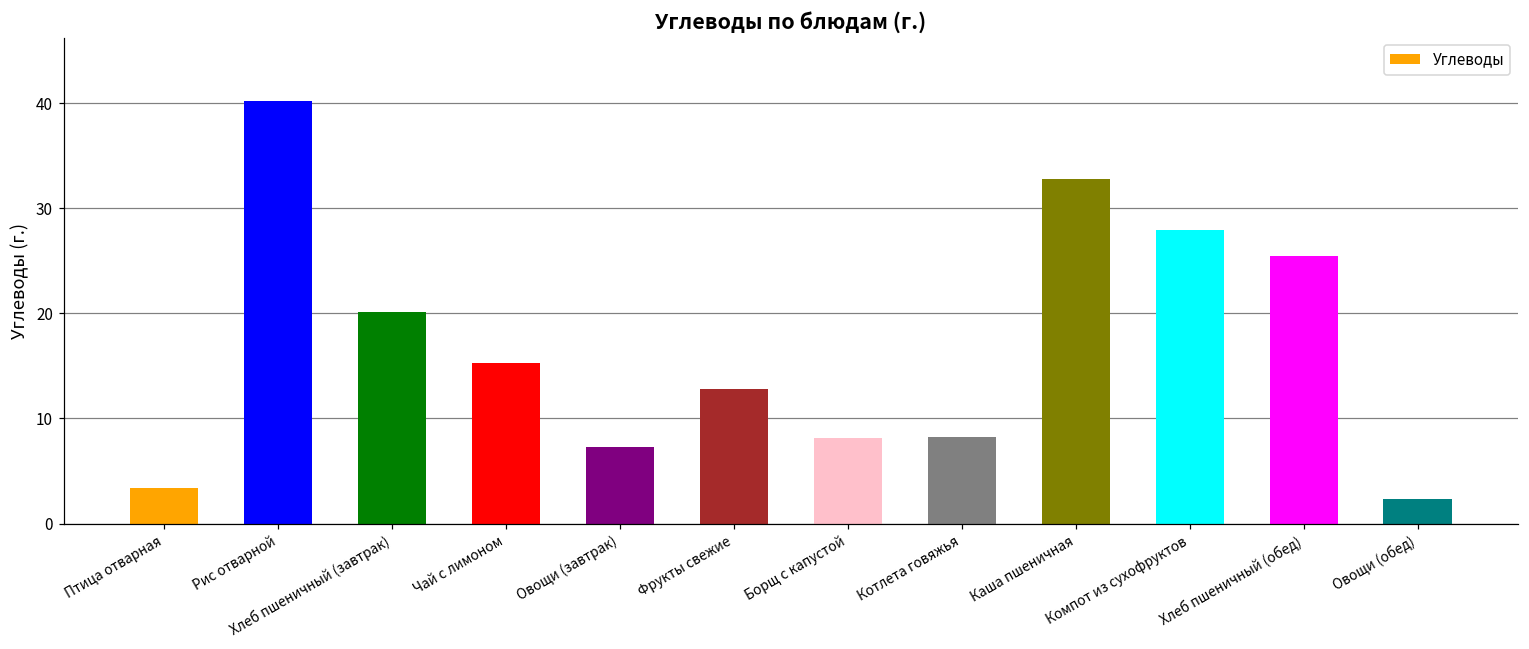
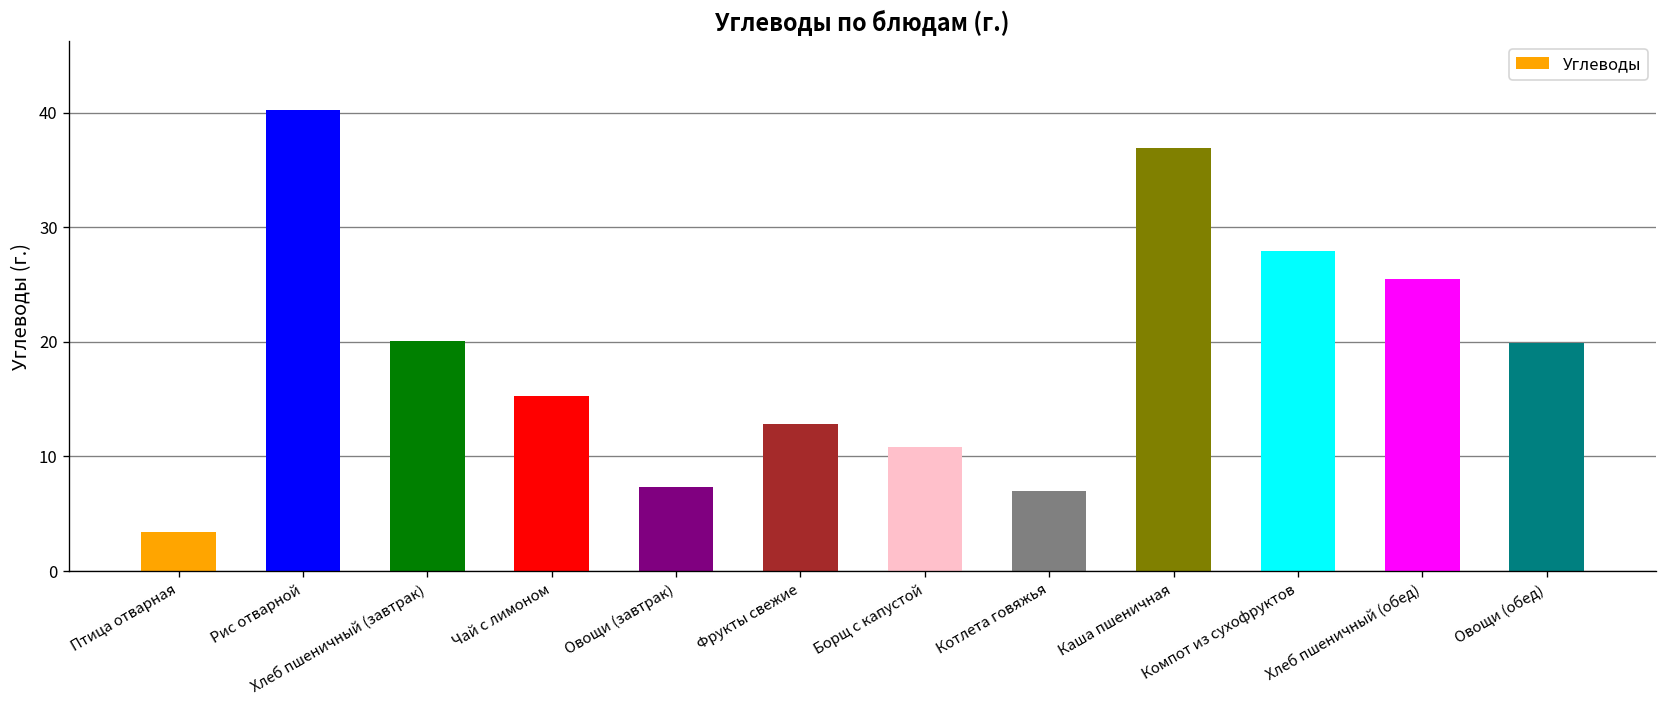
Борщ с капустой: 8 -> 11
Котлета говяжья: 8 -> 7
Каша пшеничная: 33 -> 37
Овощи (обед): 2 -> 20
